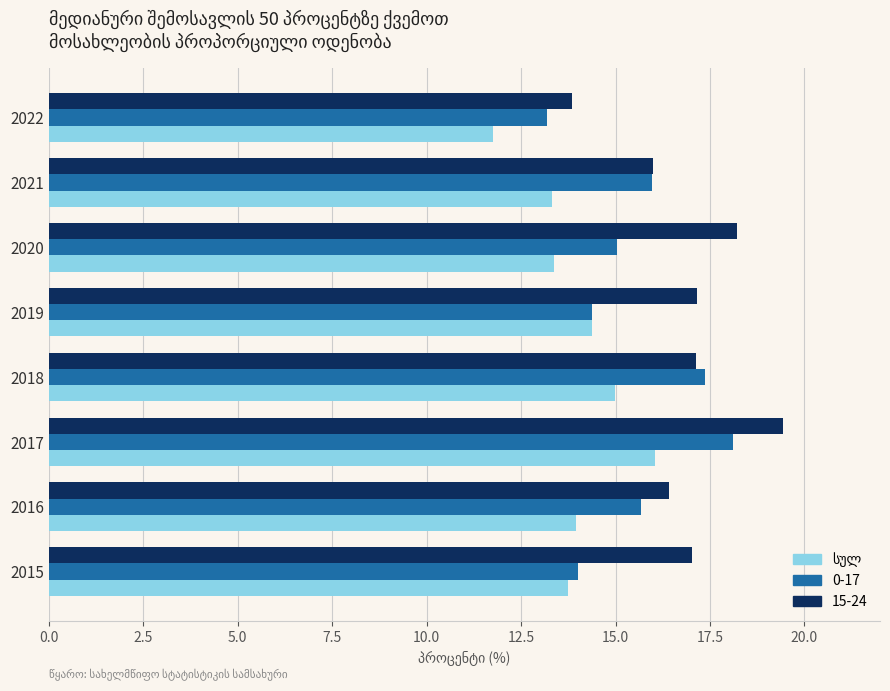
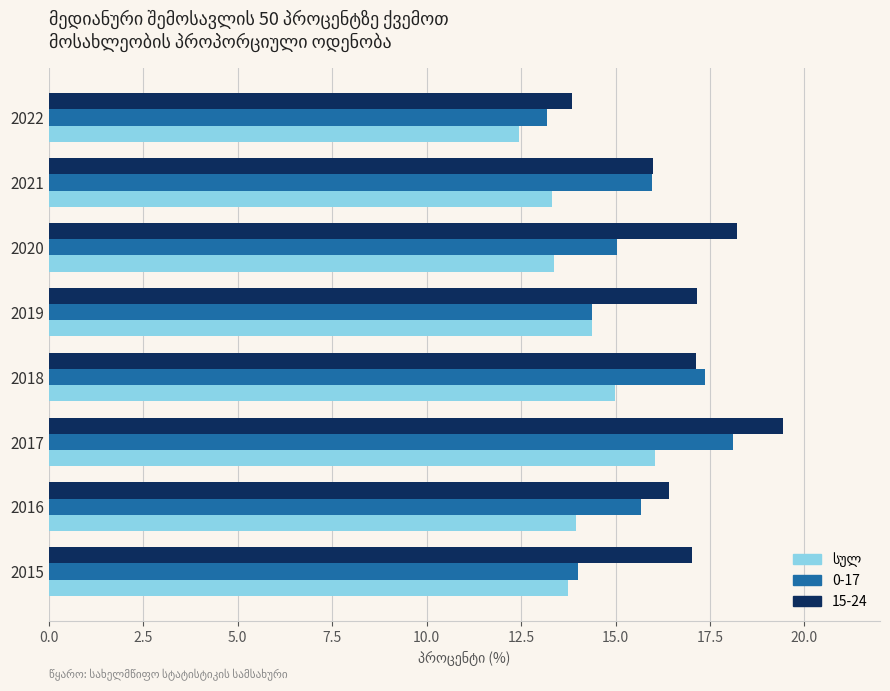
სულ, 2022: 11.8 -> 12.4
